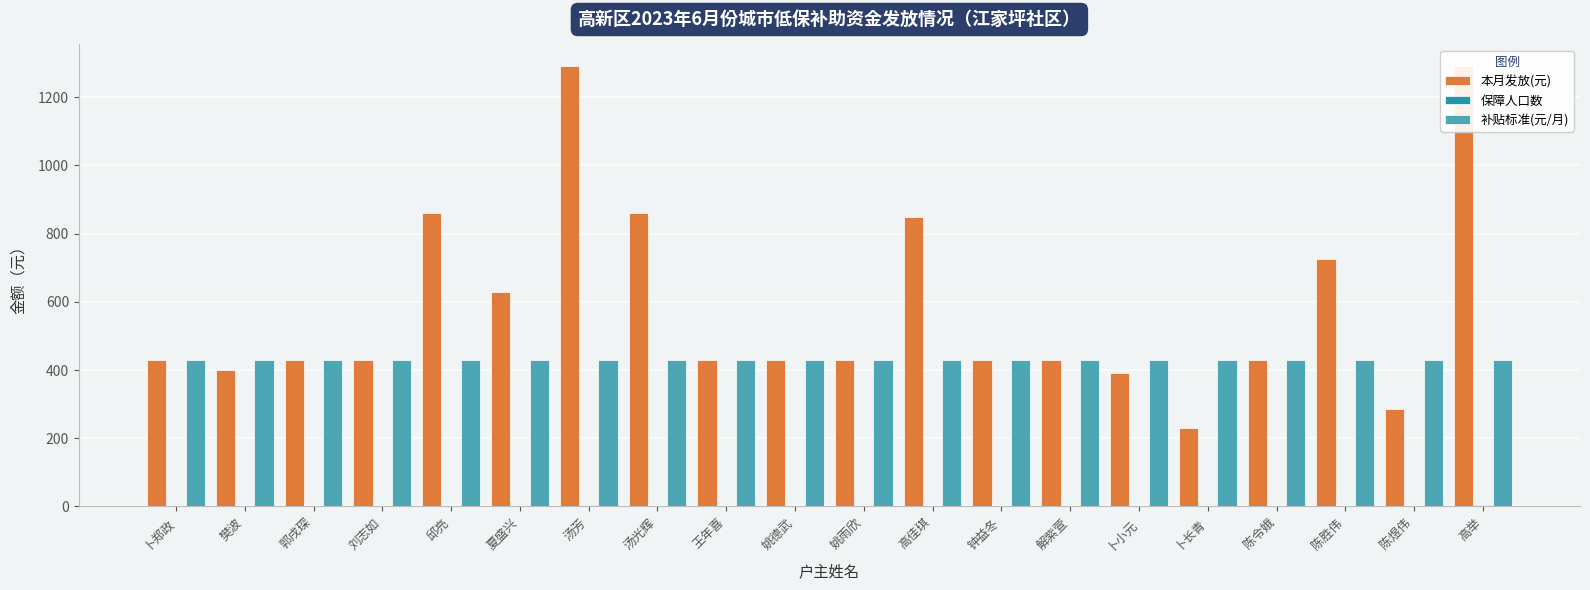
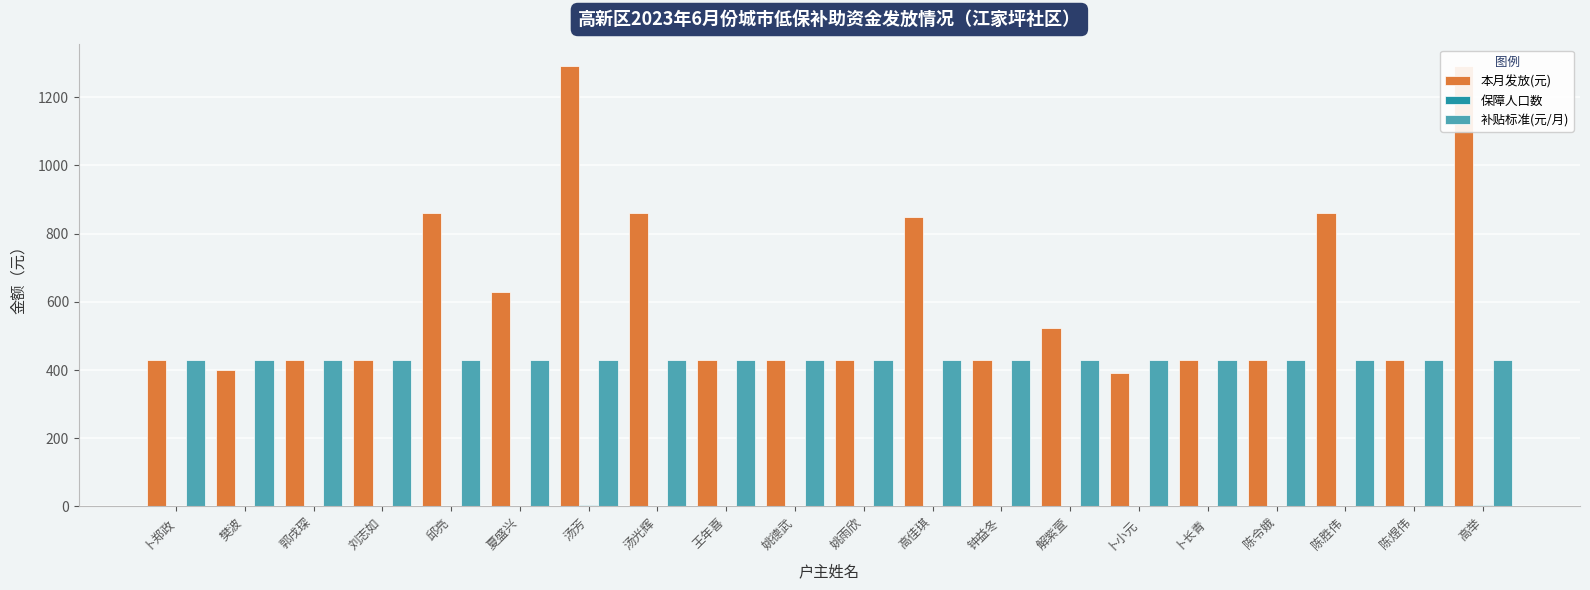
本月发放(元), 解紫萱: 430 -> 520
本月发放(元), 卜长青: 230 -> 430
本月发放(元), 陈胜伟: 730 -> 860
本月发放(元), 陈煜伟: 290 -> 430
